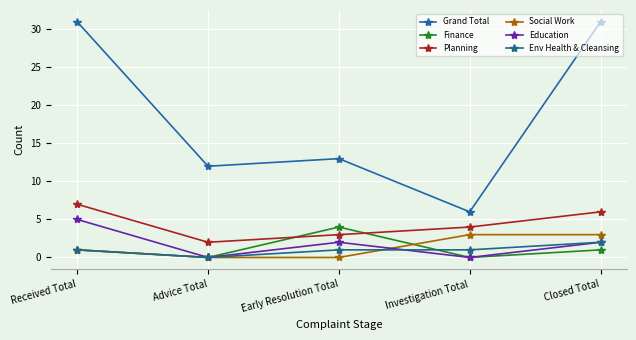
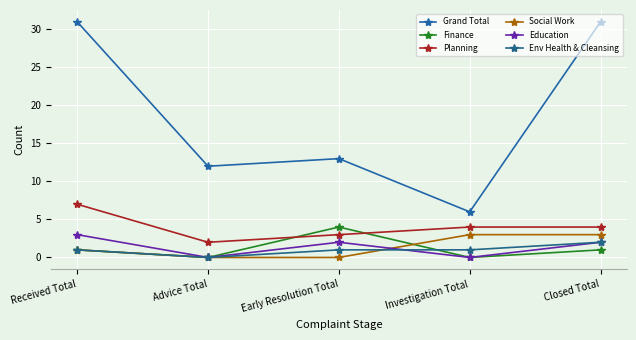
Education, Received Total: 5 -> 3
Planning, Closed Total: 6 -> 4
